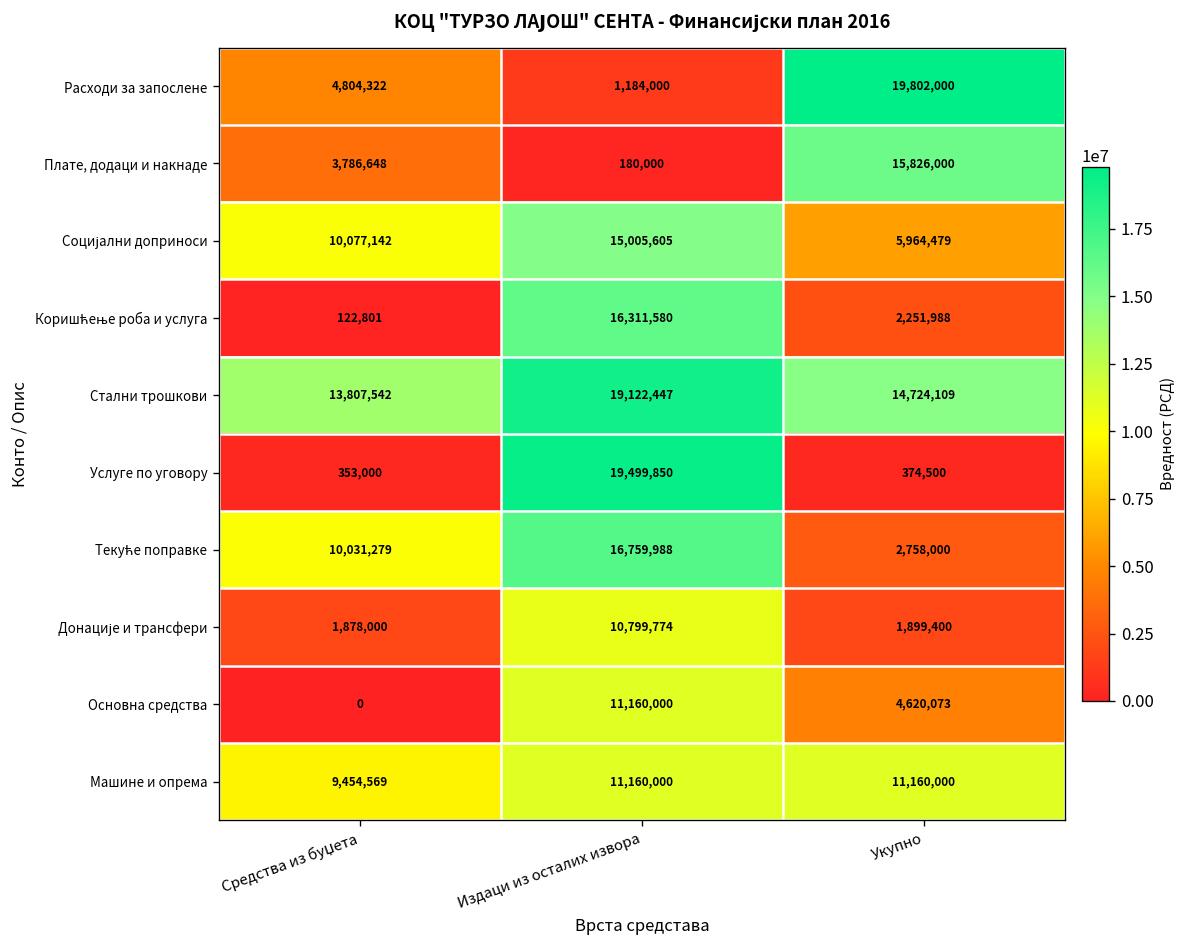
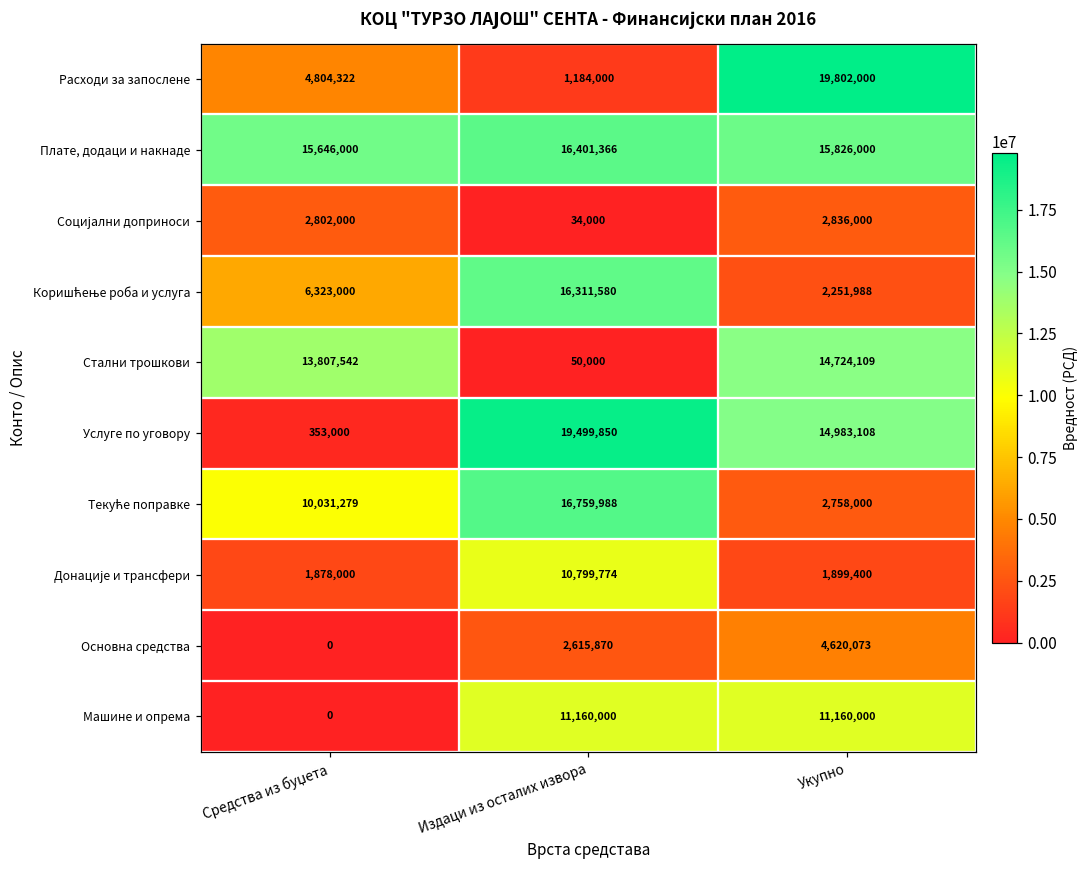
Плате, додаци и накнаде, Средства из буџета: 3,786,648 -> 15,646,000
Плате, додаци и накнаде, Издаци из осталих извора: 180,000 -> 16,401,366
Социјални доприноси, Средства из буџета: 10,077,142 -> 2,802,000
Социјални доприноси, Издаци из осталих извора: 15,005,605 -> 34,000
Социјални доприноси, Укупно: 5,964,479 -> 2,836,000
Коришћење роба и услуга, Средства из буџета: 122,801 -> 6,323,000
Стални трошкови, Издаци из осталих извора: 19,122,447 -> 50,000
Услуге по уговору, Укупно: 374,500 -> 14,983,108
Основна средства, Издаци из осталих извора: 11,160,000 -> 2,615,870
Машине и опрема, Средства из буџета: 9,454,569 -> 0
